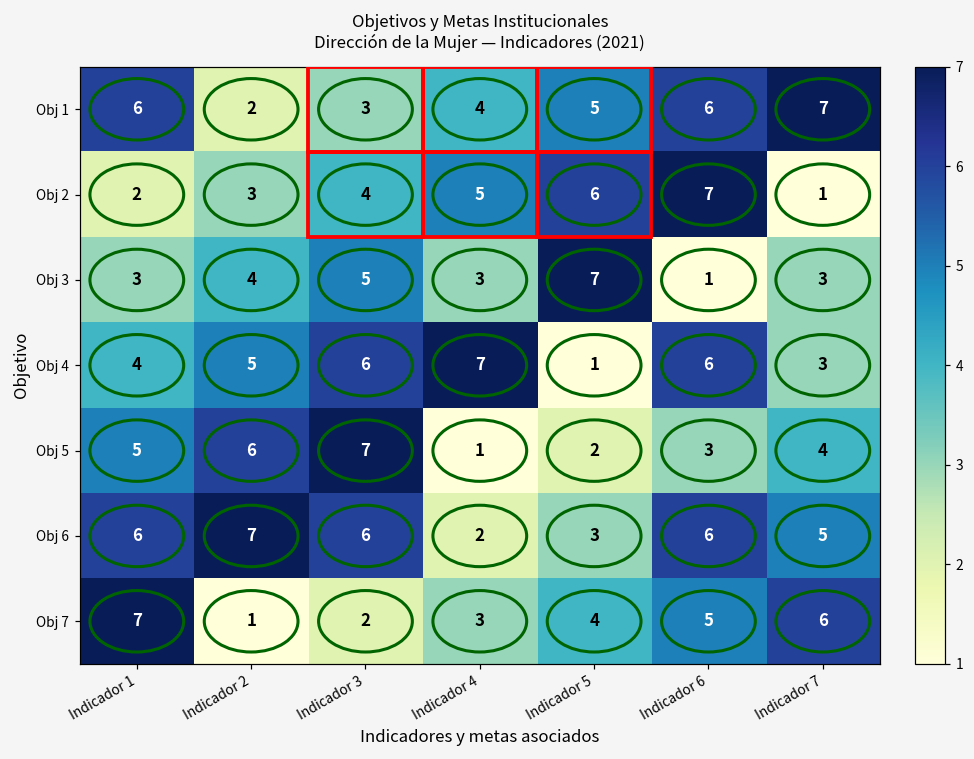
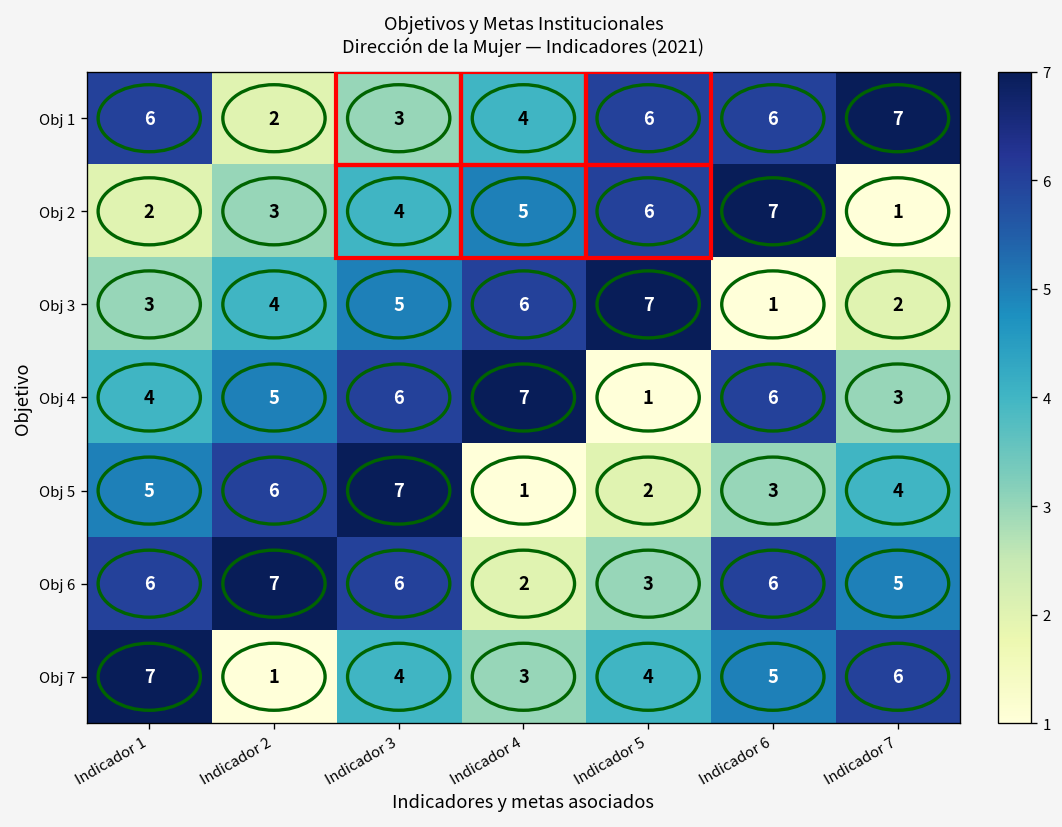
Obj 1, Indicador 5: 5 -> 6
Obj 3, Indicador 4: 3 -> 6
Obj 3, Indicador 7: 3 -> 2
Obj 7, Indicador 3: 2 -> 4
